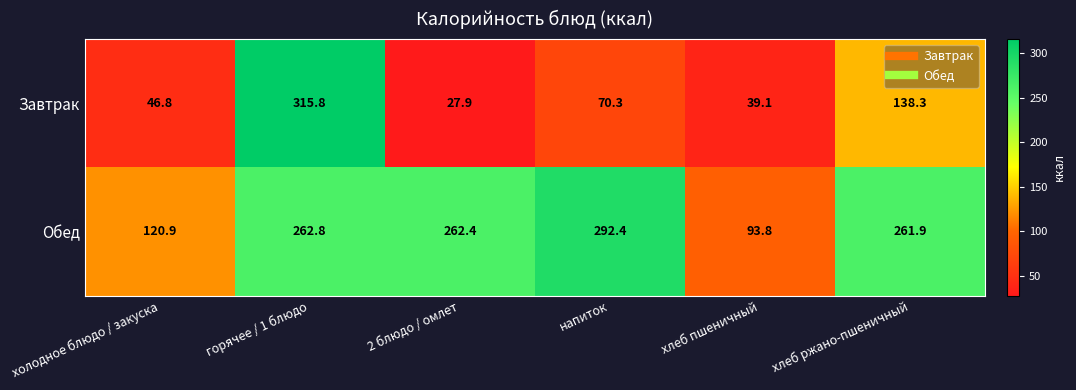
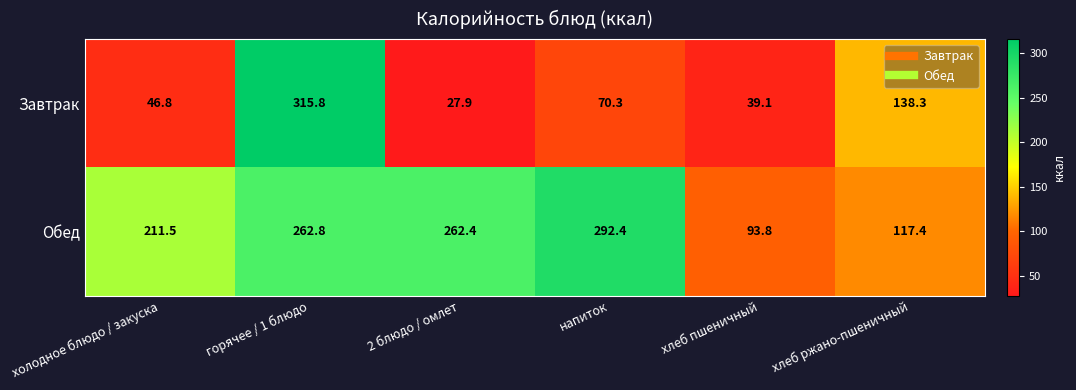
Обед, холодное блюдо / закуска: 120.9 -> 211.5
Обед, хлеб ржано-пшеничный: 261.9 -> 117.4
